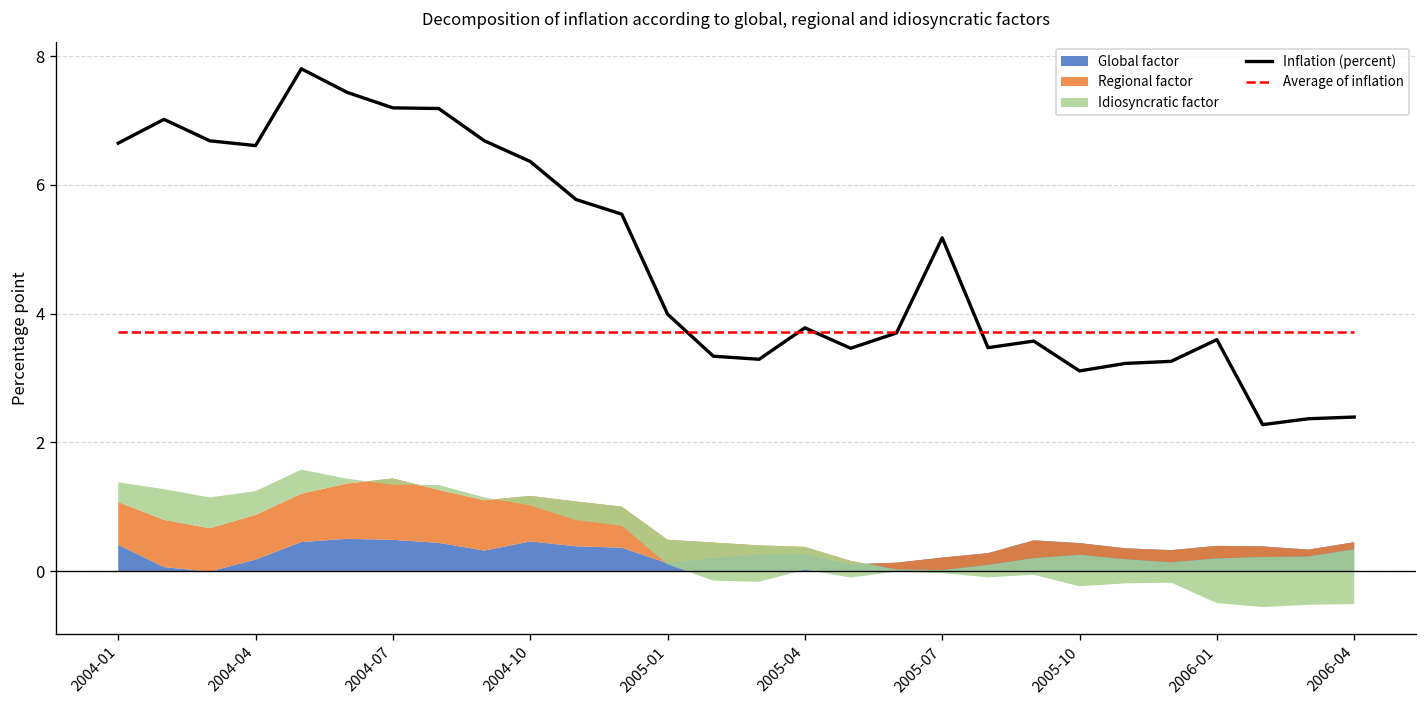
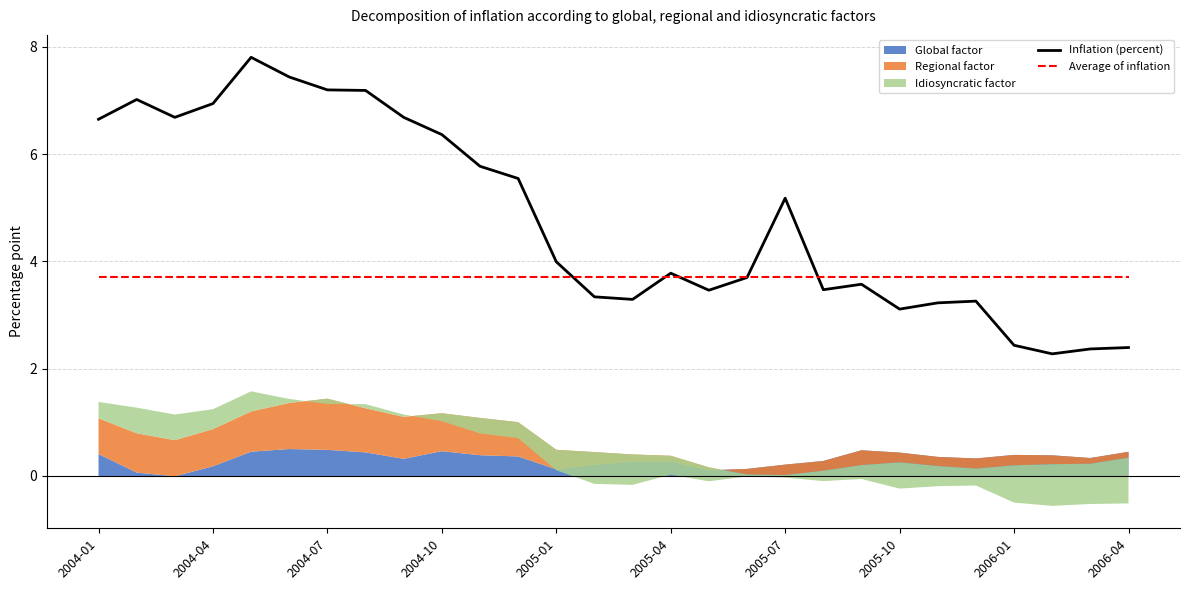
Inflation (percent), 2004-04: 6.6 -> 6.9
Inflation (percent), 2006-01: 3.6 -> 2.4
